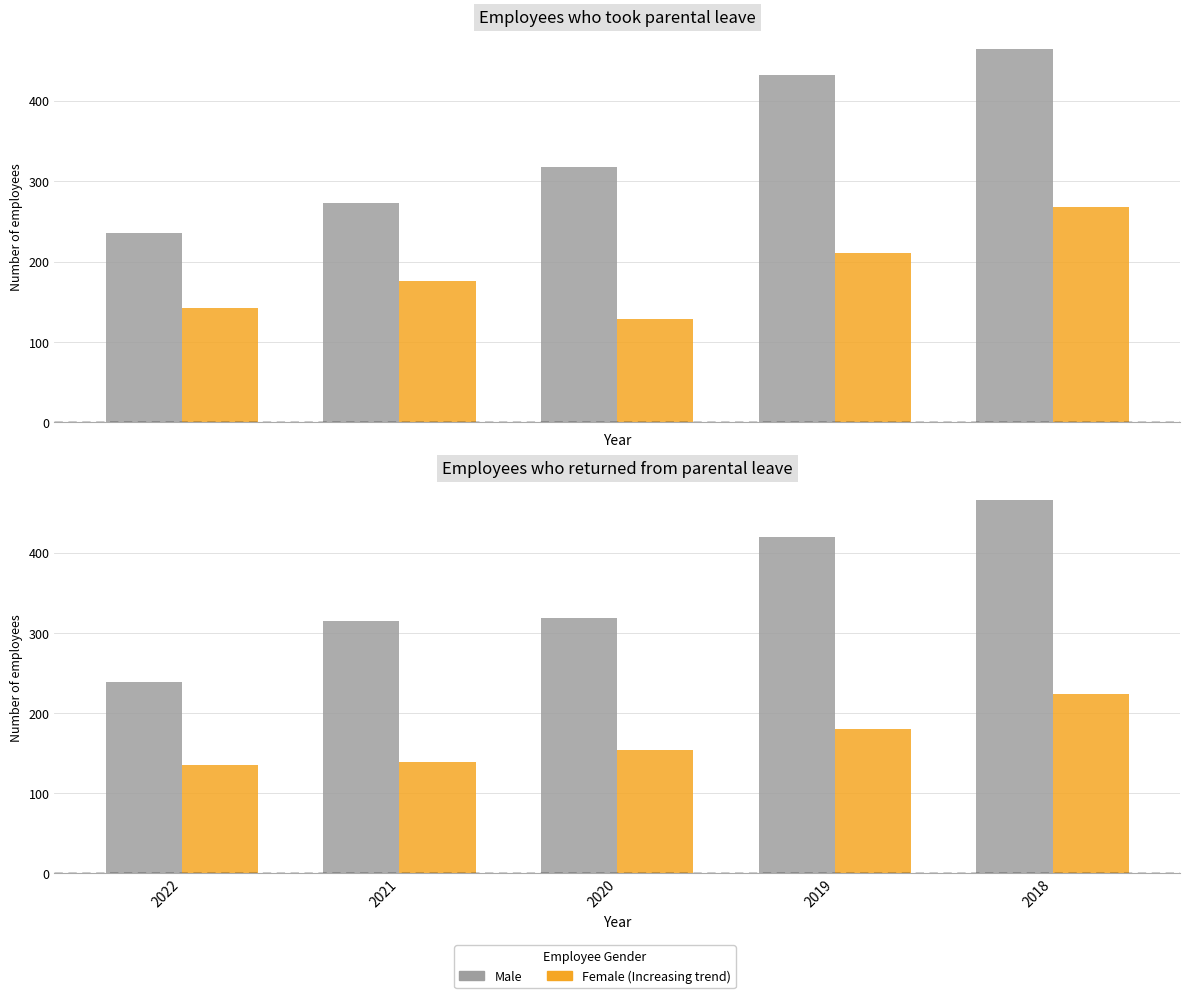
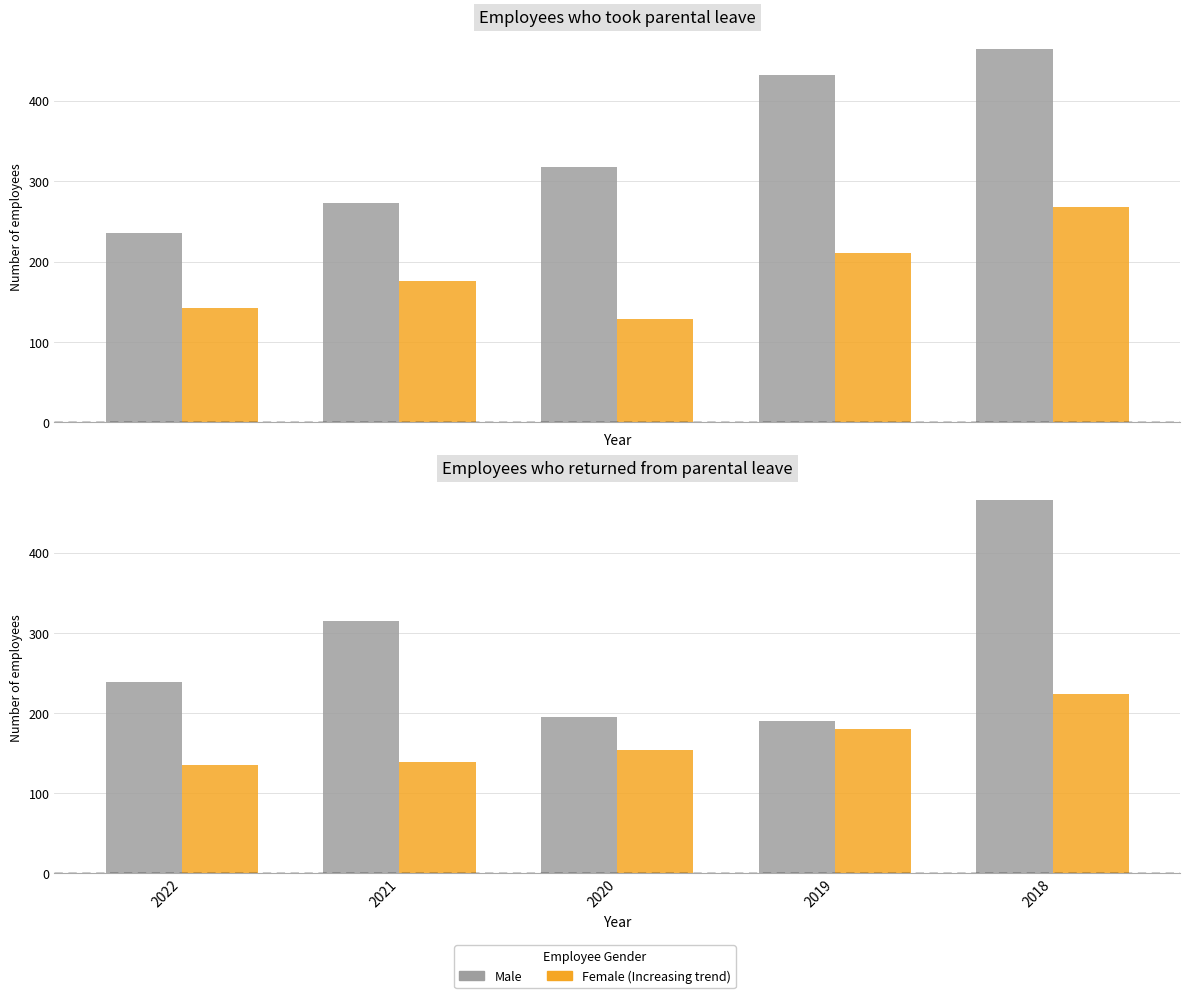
Employees who returned from parental leave, Male, 2020: 320 -> 200
Employees who returned from parental leave, Male, 2019: 420 -> 190
